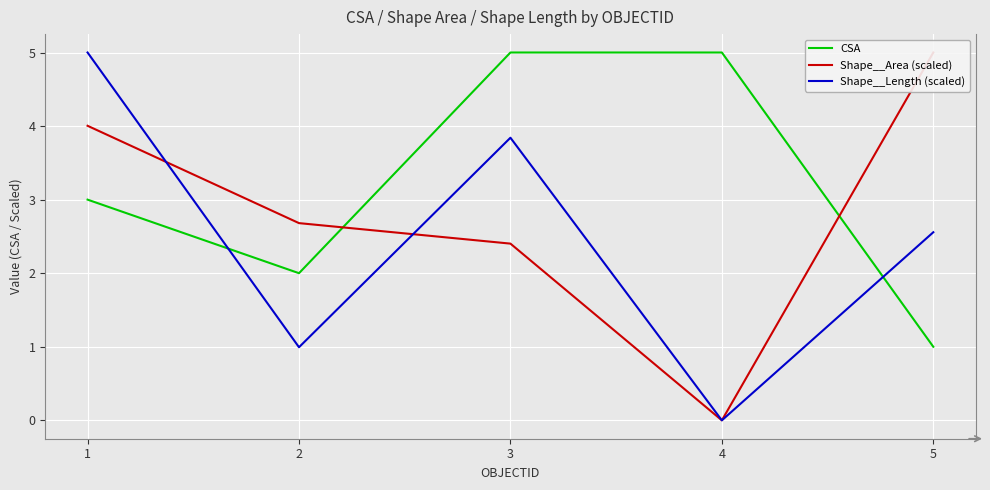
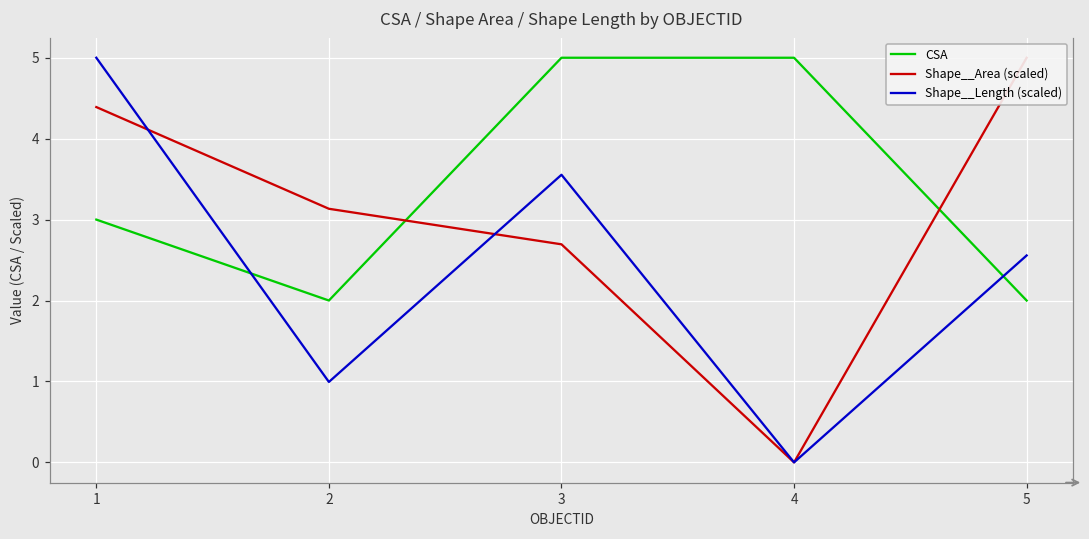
Shape__Area (scaled), 1: 4.0 -> 4.4
Shape__Area (scaled), 2: 2.7 -> 3.1
Shape__Area (scaled), 3: 2.4 -> 2.7
Shape__Length (scaled), 3: 3.8 -> 3.6
CSA, 5: 1 -> 2
